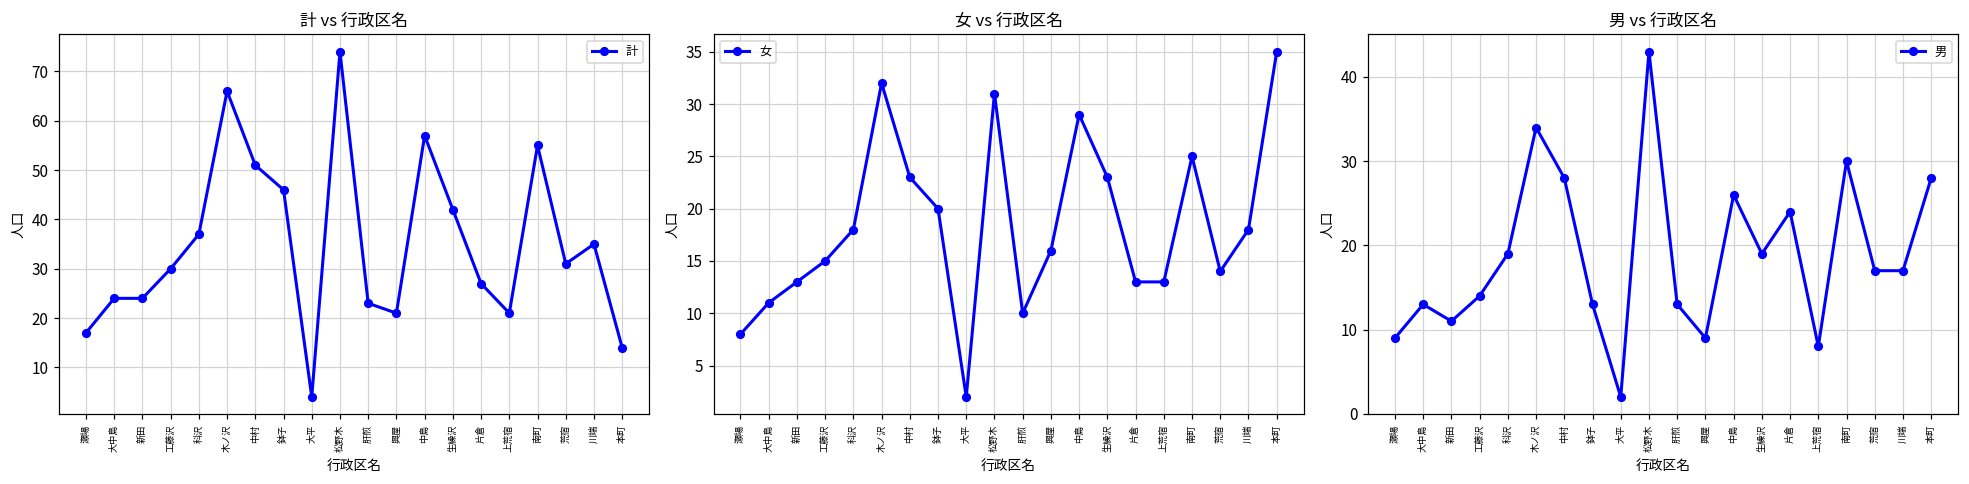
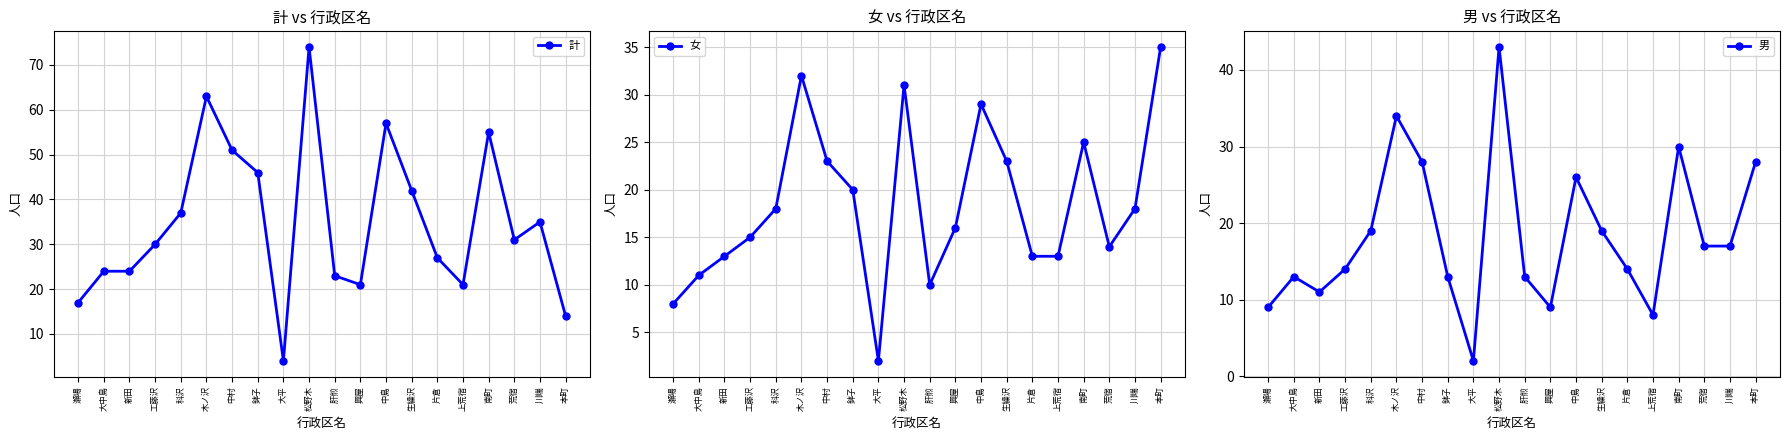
計 vs 行政区名, 木ノ沢: 66 -> 63
男 vs 行政区名, 片倉: 24 -> 14
